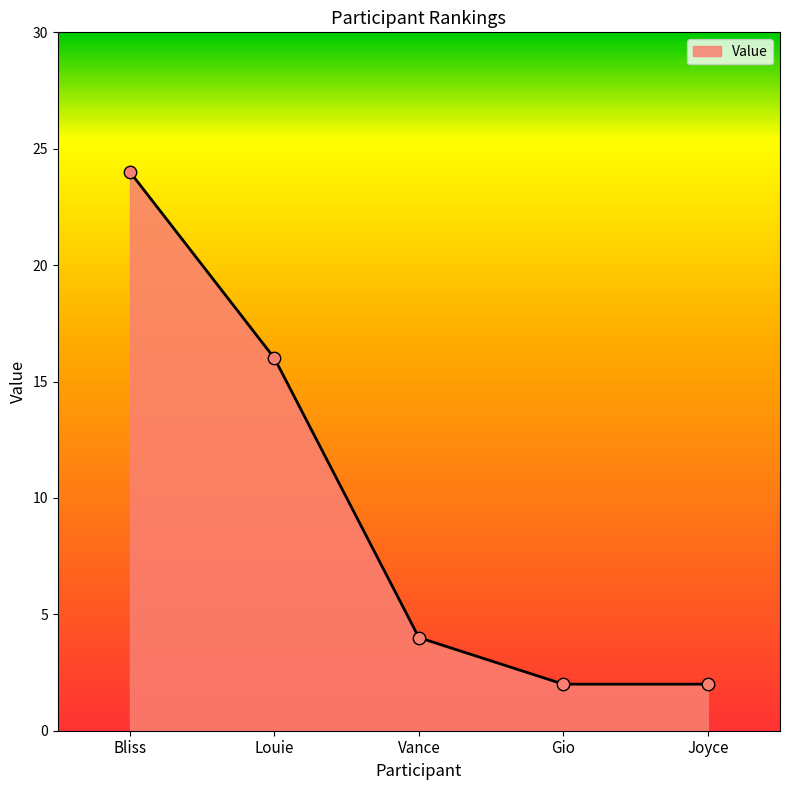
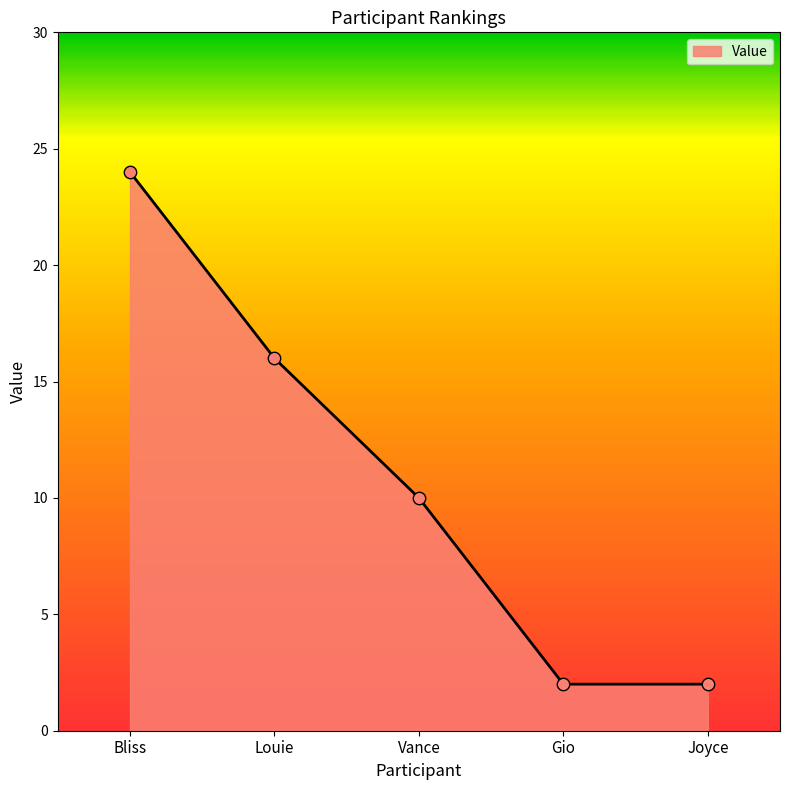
Vance: 4 -> 10
